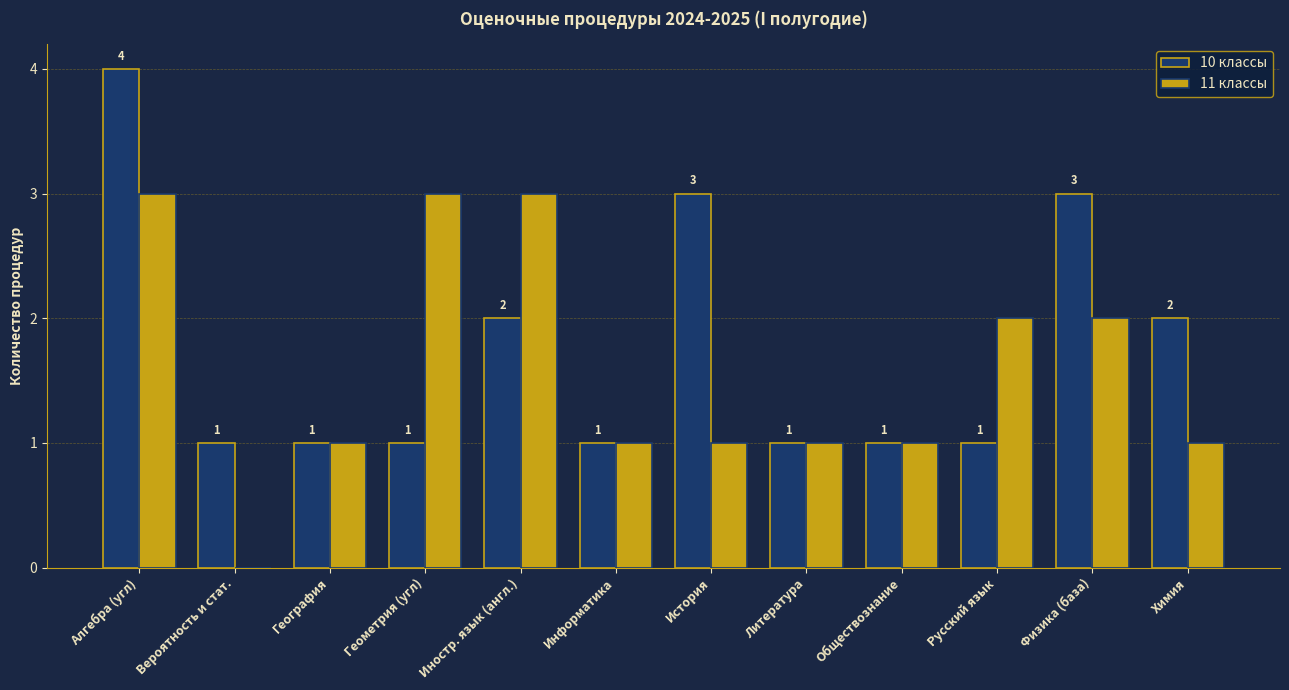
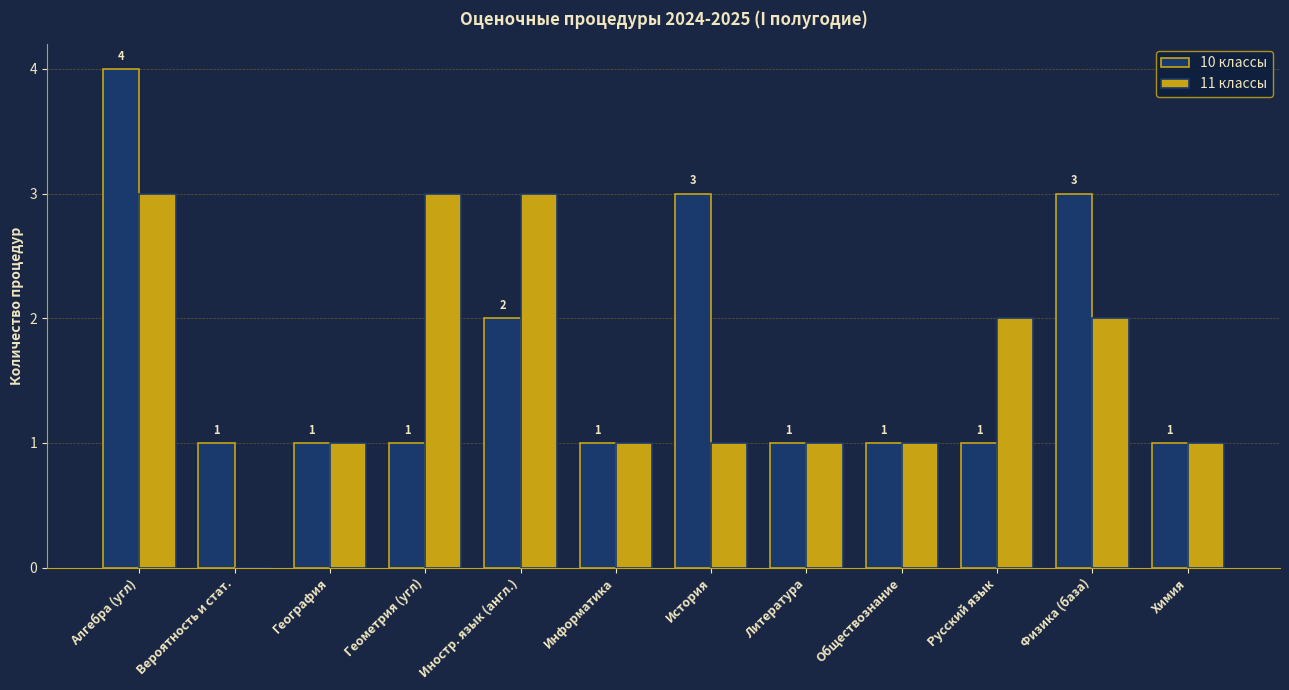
10 классы, Химия: 2 -> 1
